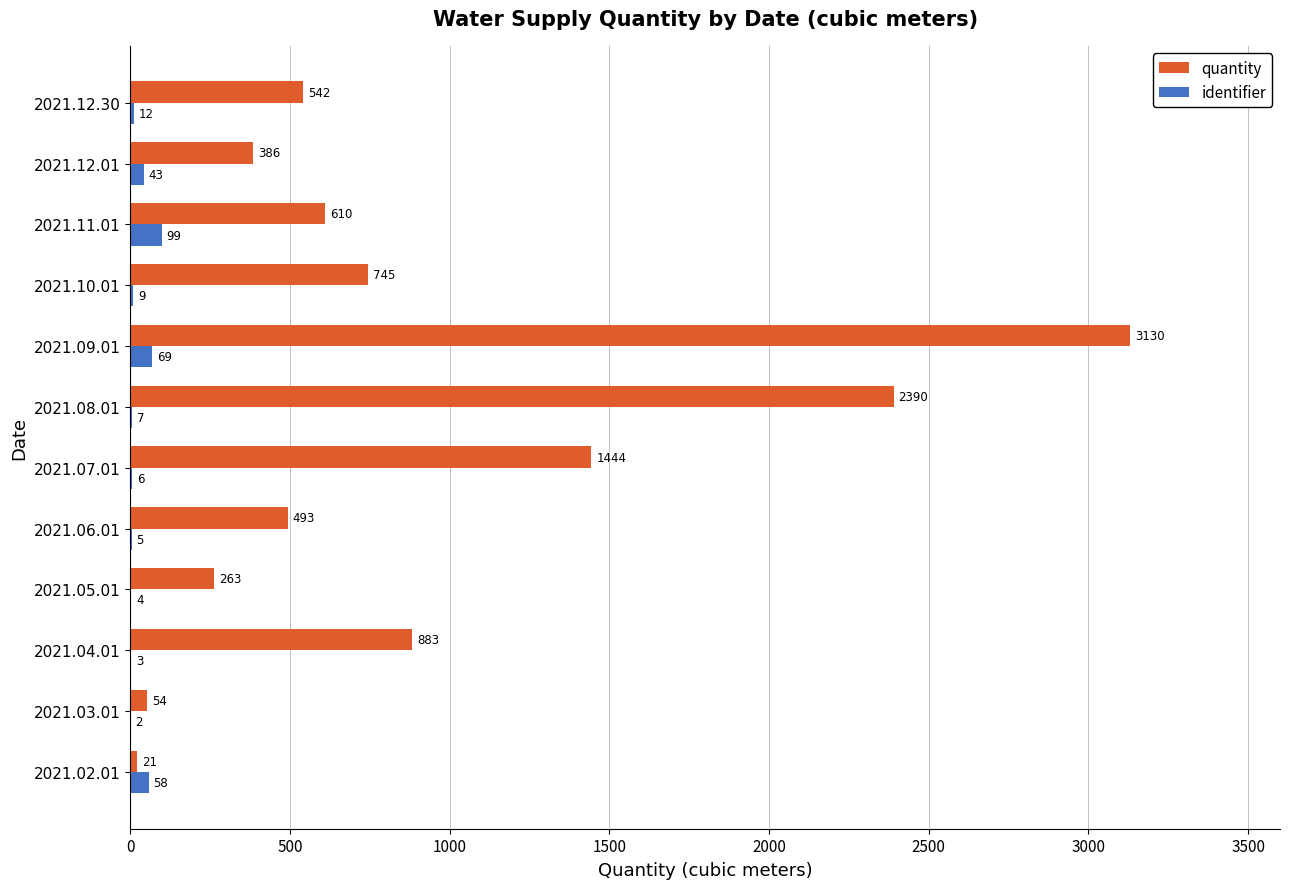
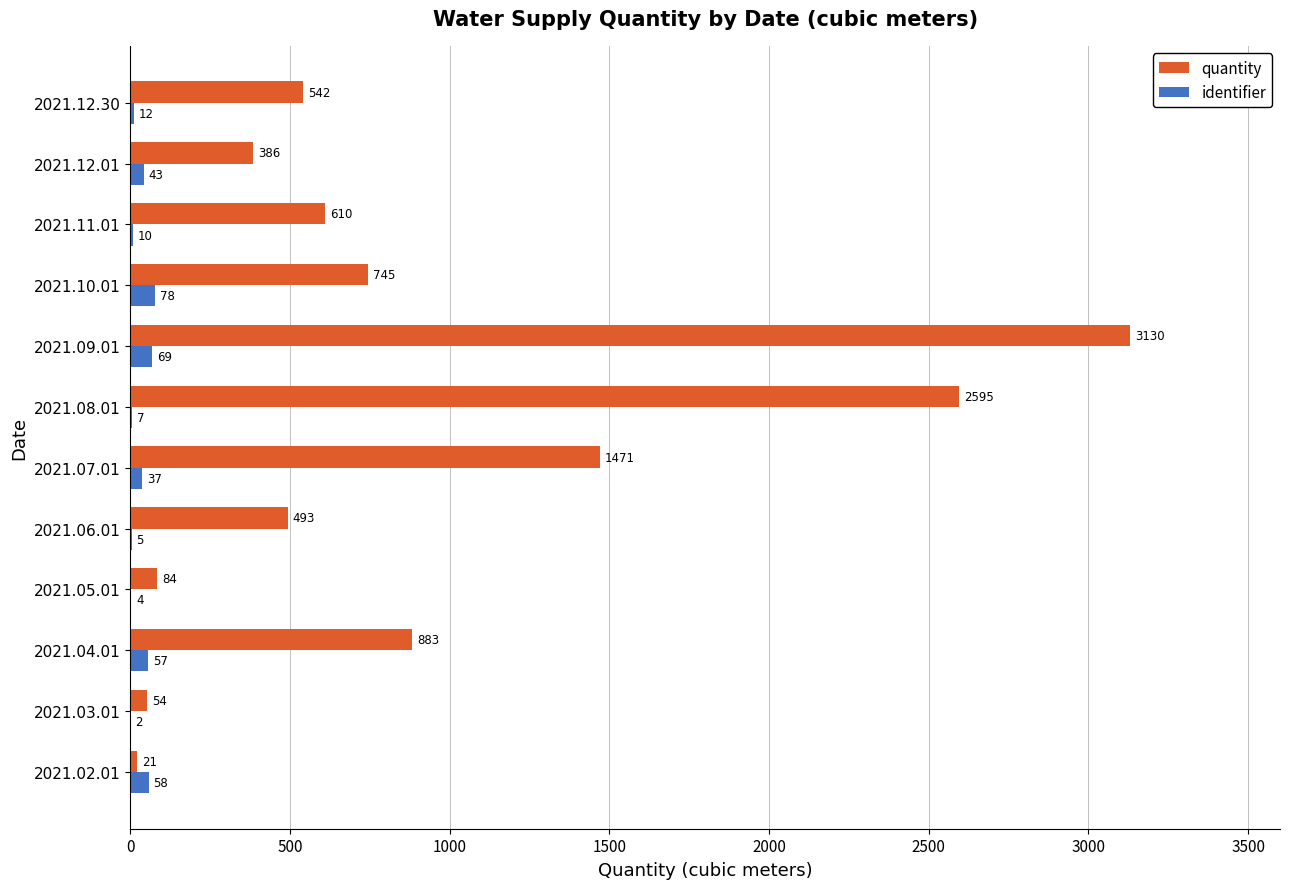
identifier, 2021.11.01: 99 -> 10
identifier, 2021.10.01: 9 -> 78
quantity, 2021.08.01: 2390 -> 2595
quantity, 2021.07.01: 1444 -> 1471
identifier, 2021.07.01: 6 -> 37
quantity, 2021.05.01: 263 -> 84
identifier, 2021.04.01: 3 -> 57
